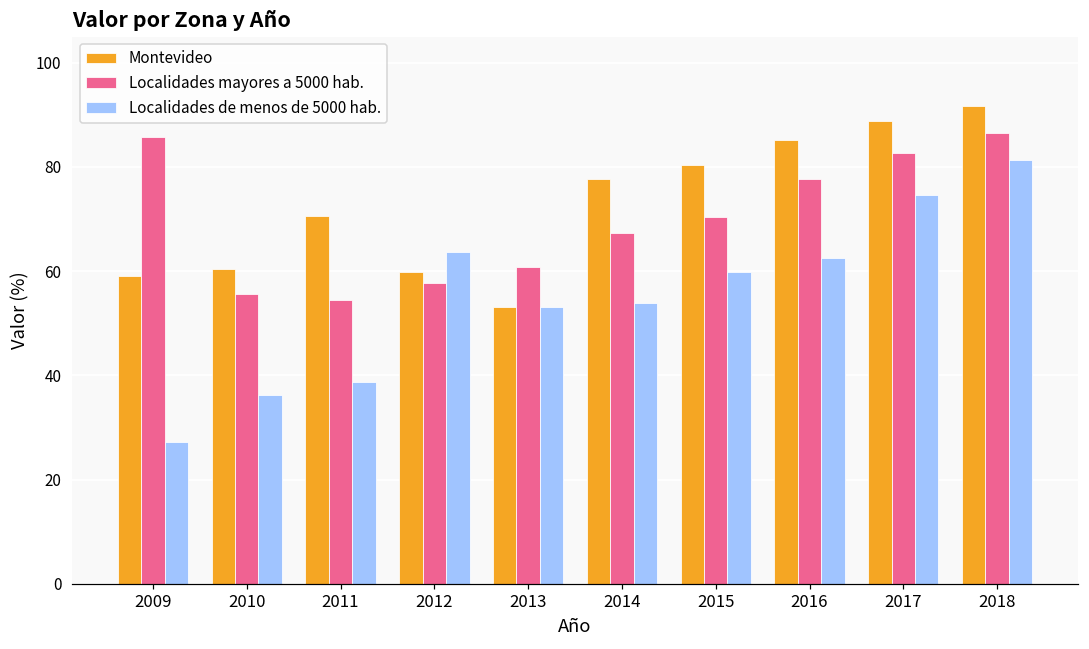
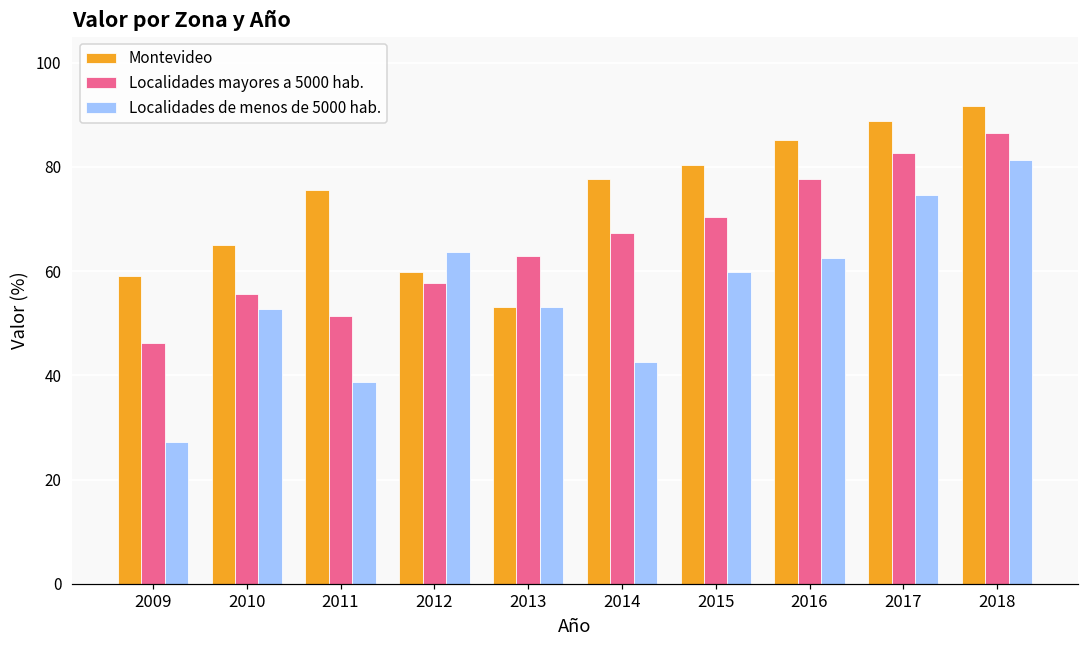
Localidades mayores a 5000 hab., 2009: 86 -> 46
Montevideo, 2010: 61 -> 65
Localidades de menos de 5000 hab., 2010: 36 -> 53
Montevideo, 2011: 71 -> 76
Localidades mayores a 5000 hab., 2011: 55 -> 51
Localidades mayores a 5000 hab., 2013: 61 -> 63
Localidades de menos de 5000 hab., 2014: 54 -> 43
